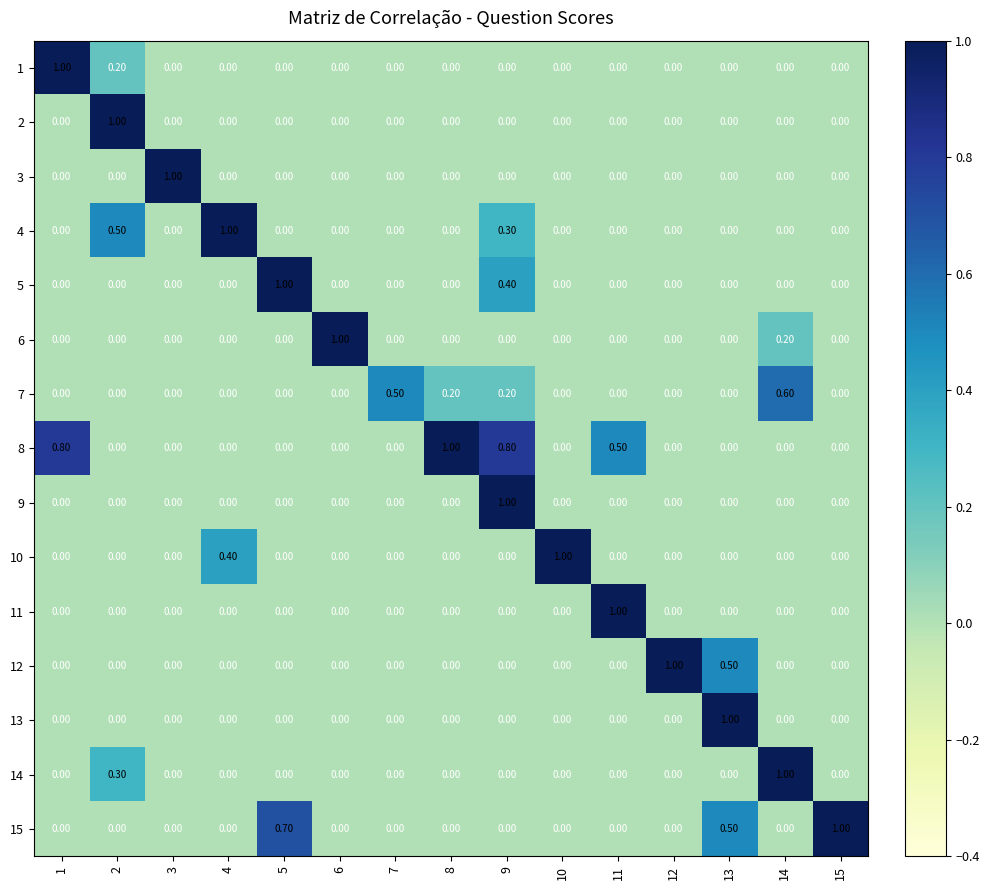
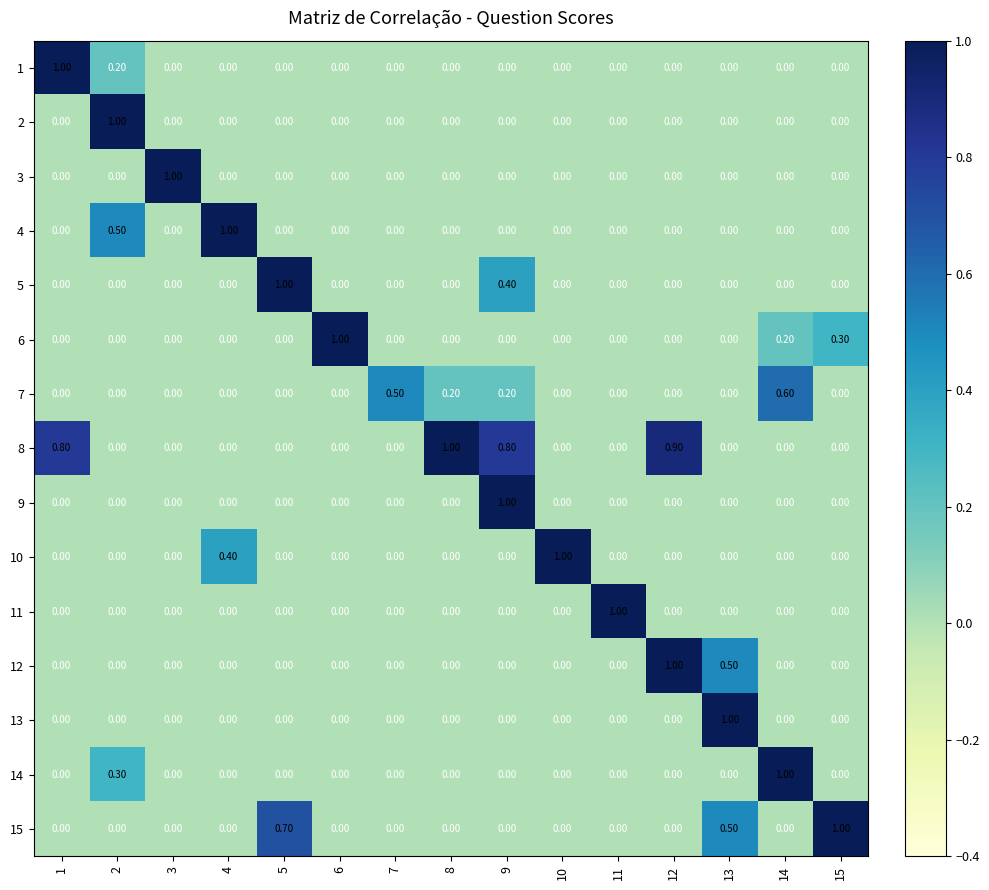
4, 9: 0.30 -> 0.00
6, 15: 0.00 -> 0.30
8, 11: 0.50 -> 0.00
8, 12: 0.00 -> 0.90
